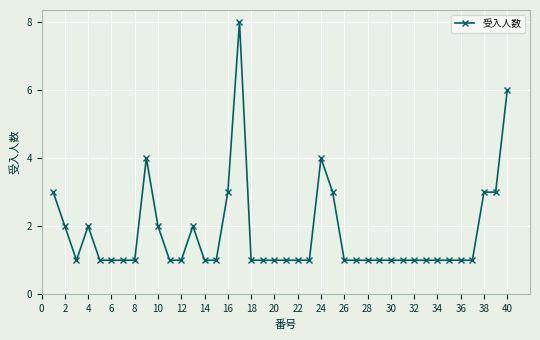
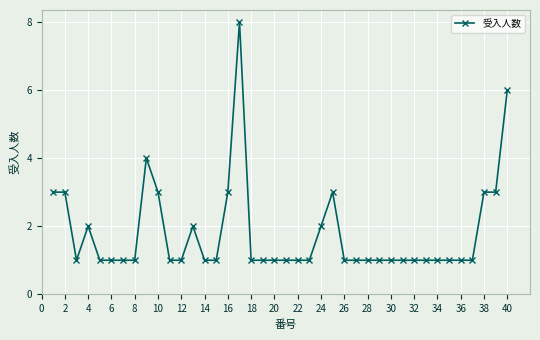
2: 2 -> 3
10: 2 -> 3
24: 4 -> 2
